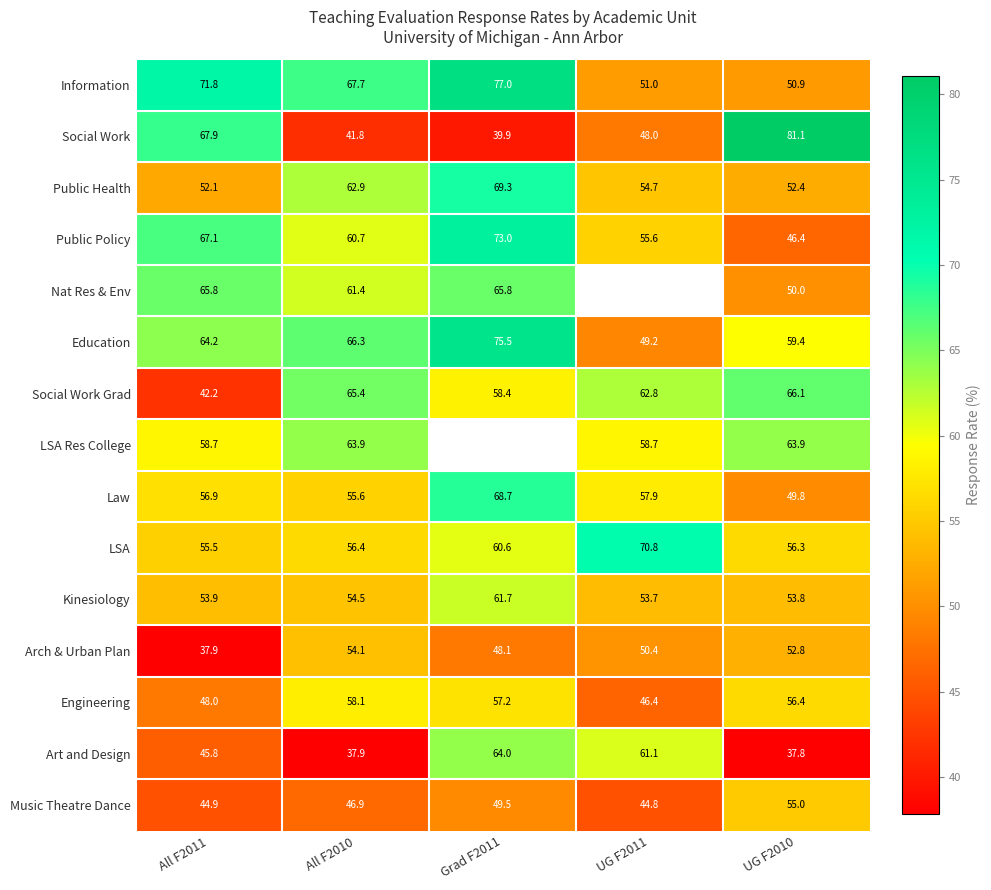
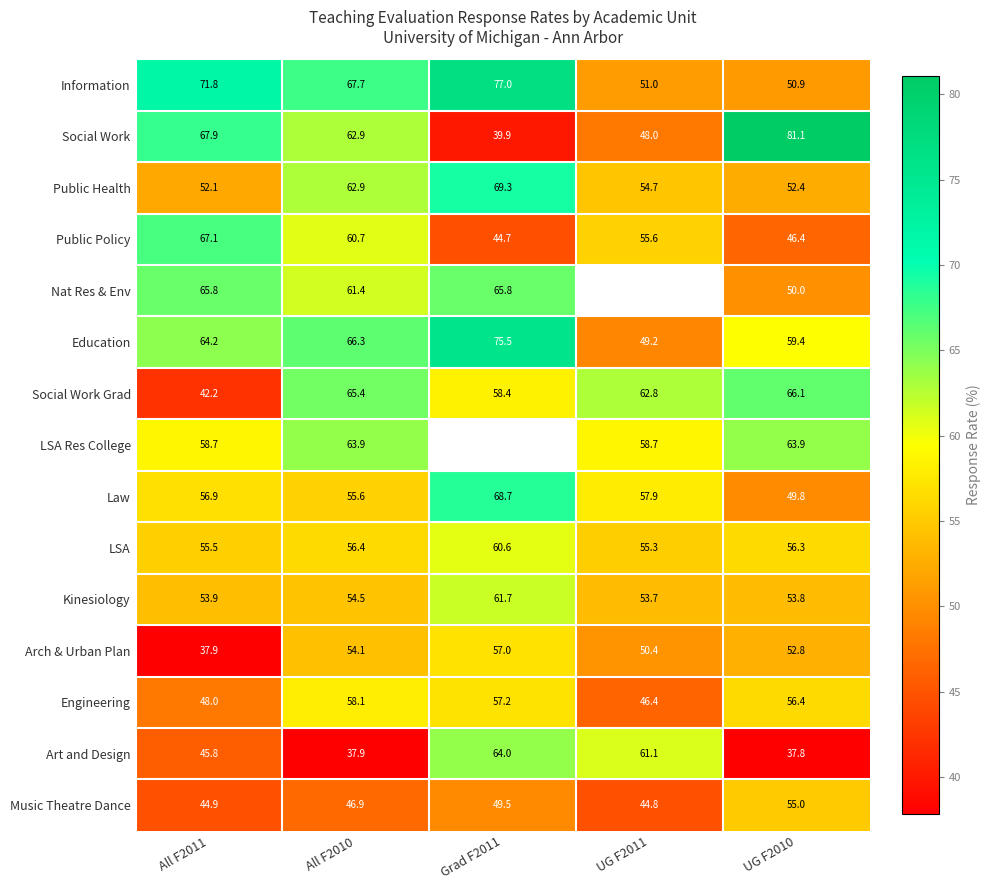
Social Work, All F2010: 41.8 -> 62.9
Public Policy, Grad F2011: 73.0 -> 44.7
LSA, UG F2011: 70.8 -> 55.3
Arch & Urban Plan, Grad F2011: 48.1 -> 57.0
